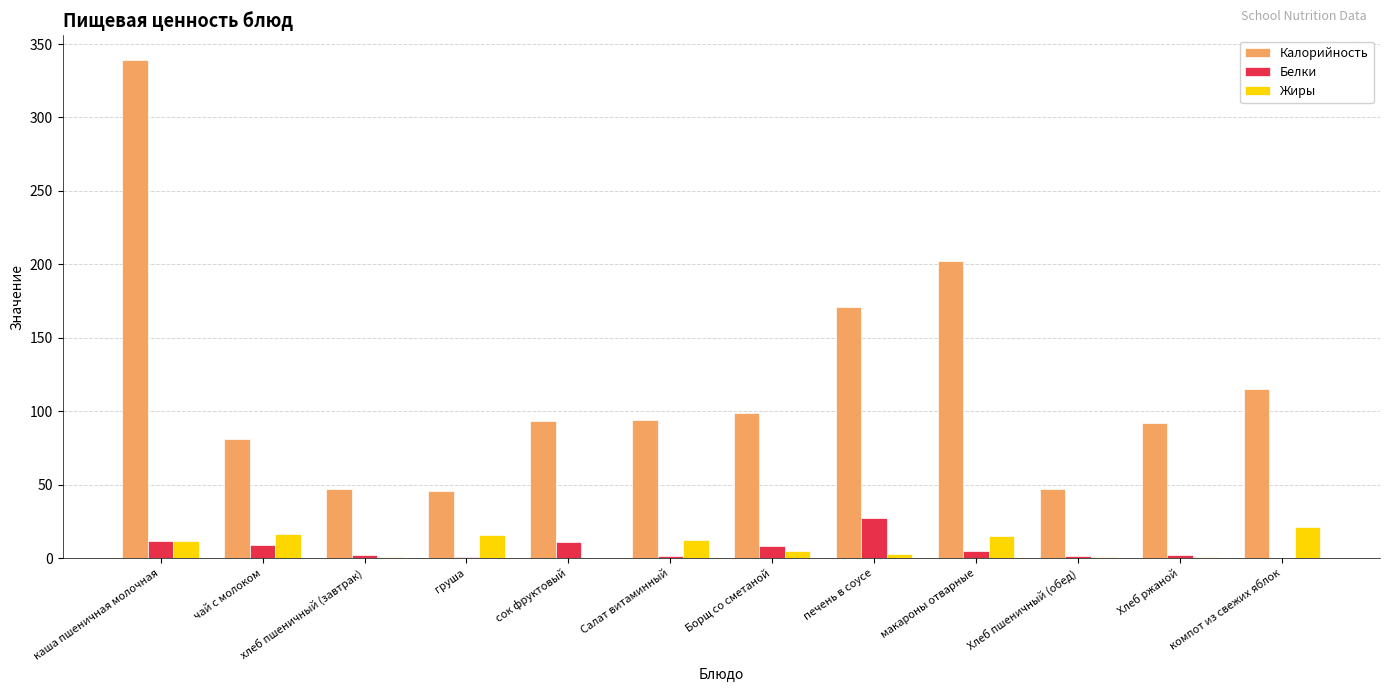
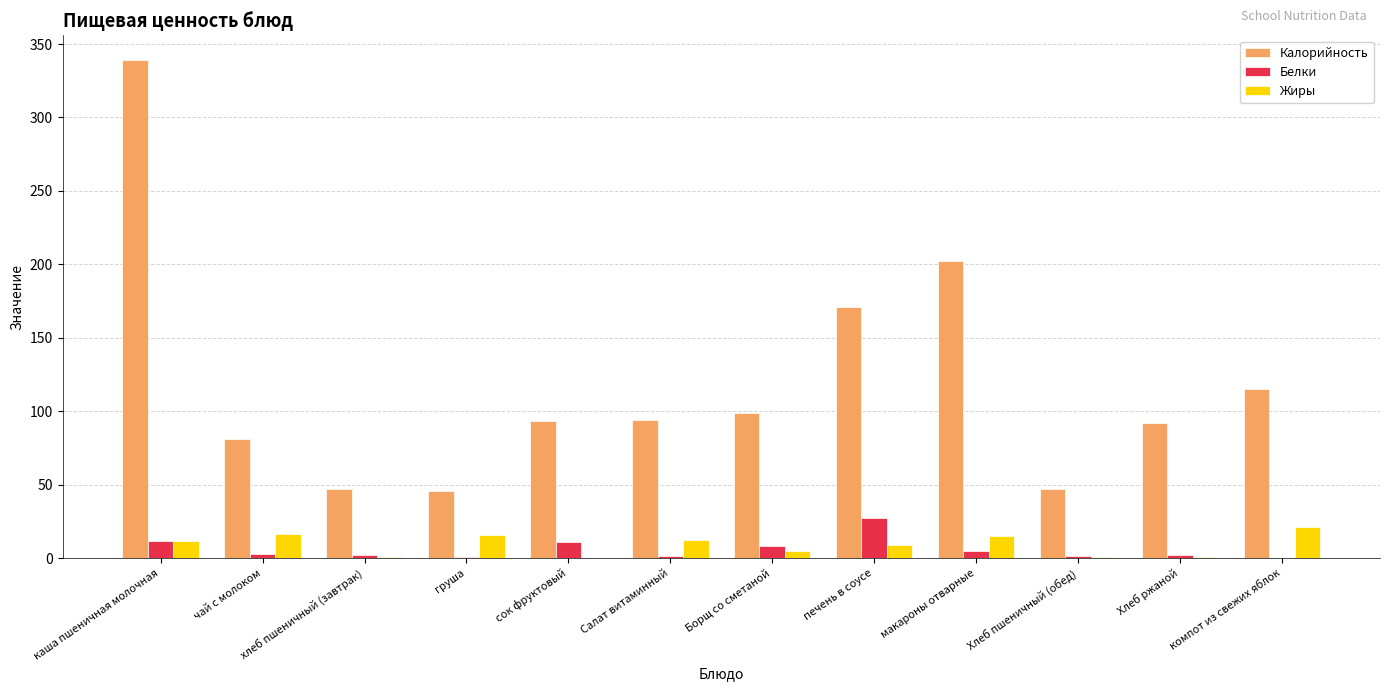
Белки, чай с молоком: 9 -> 3
Жиры, печень в соусе: 3 -> 9
